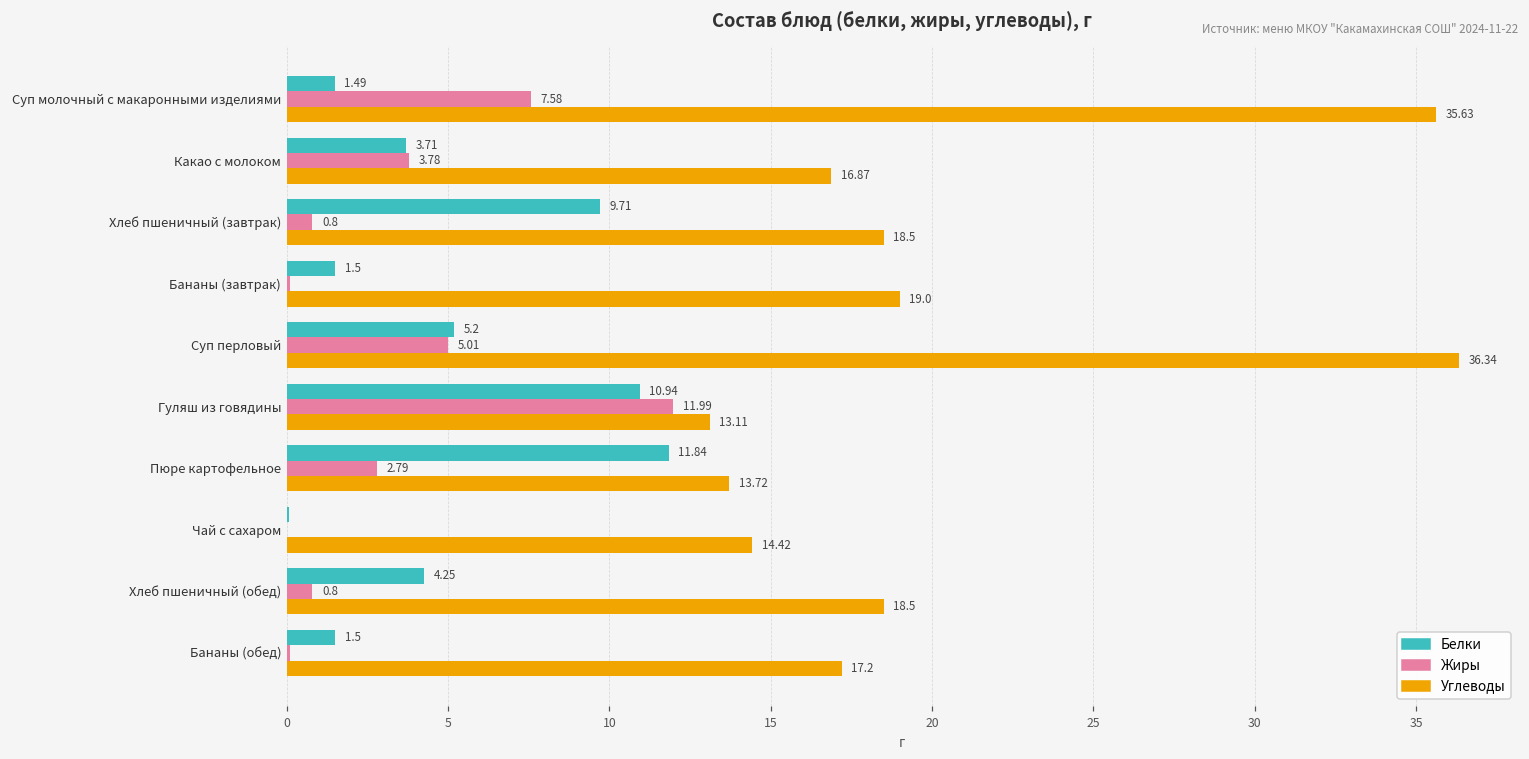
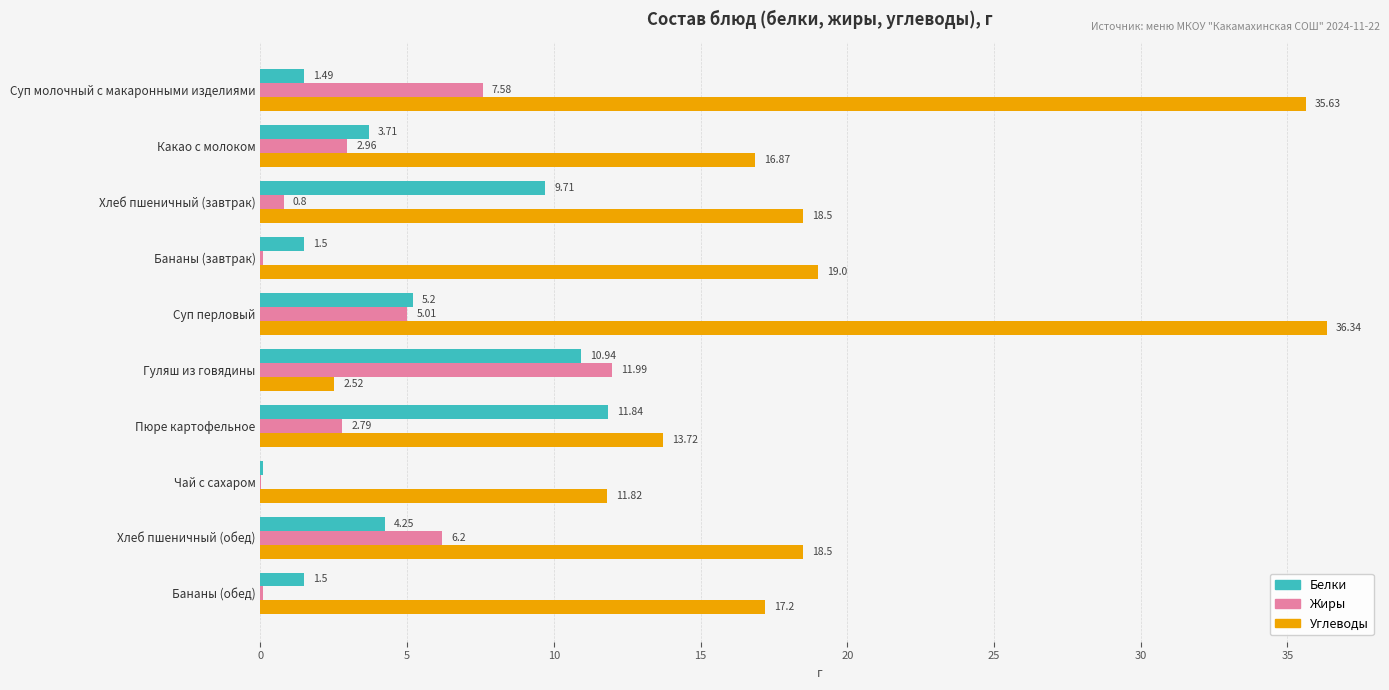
Жиры, Какао с молоком: 3.78 -> 2.96
Углеводы, Гуляш из говядины: 13.11 -> 2.52
Углеводы, Чай с сахаром: 14.42 -> 11.82
Жиры, Хлеб пшеничный (обед): 0.8 -> 6.2
